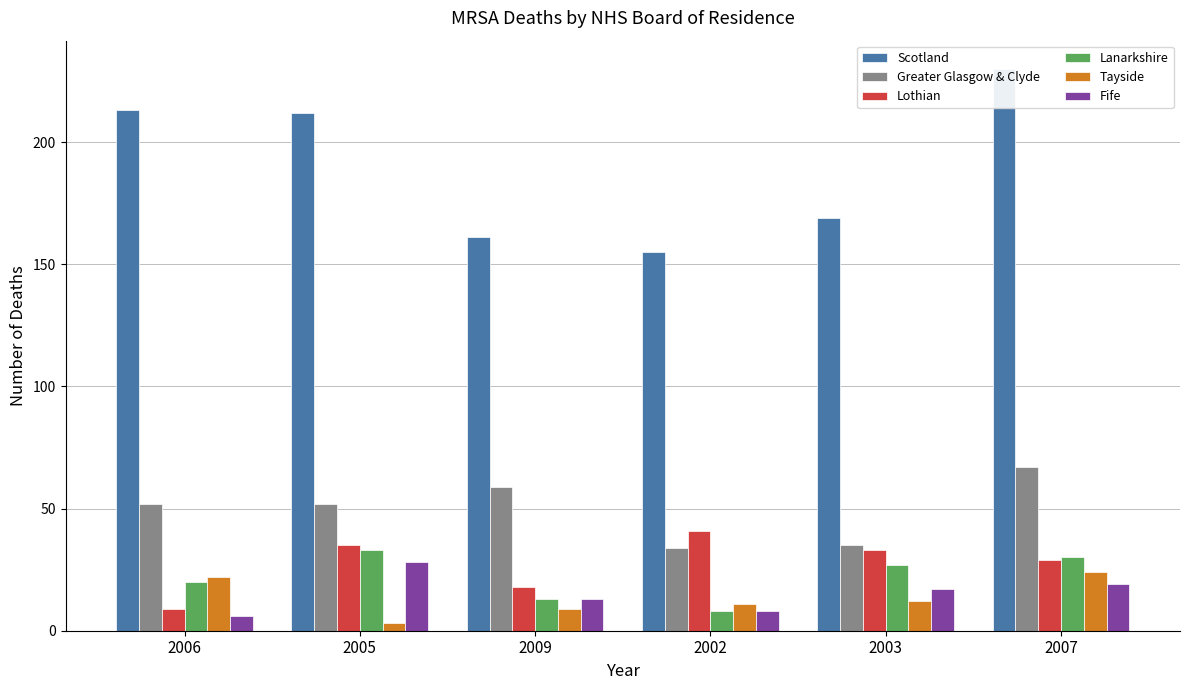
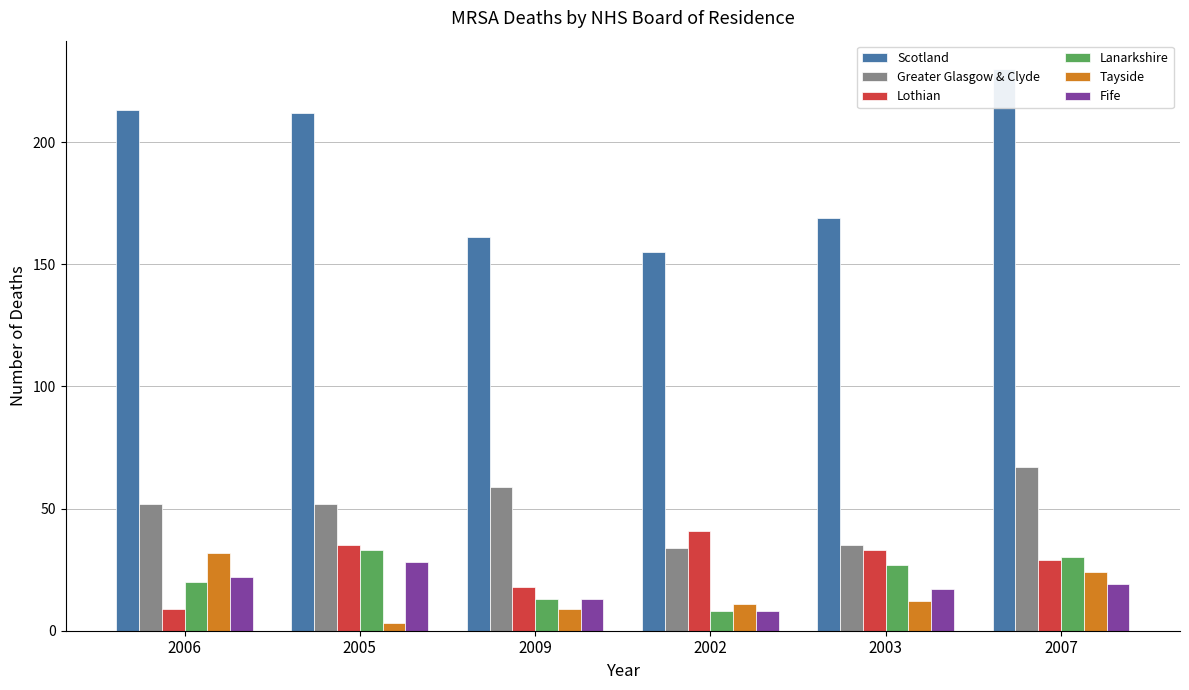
Tayside, 2006: 22 -> 32
Fife, 2006: 6 -> 22
